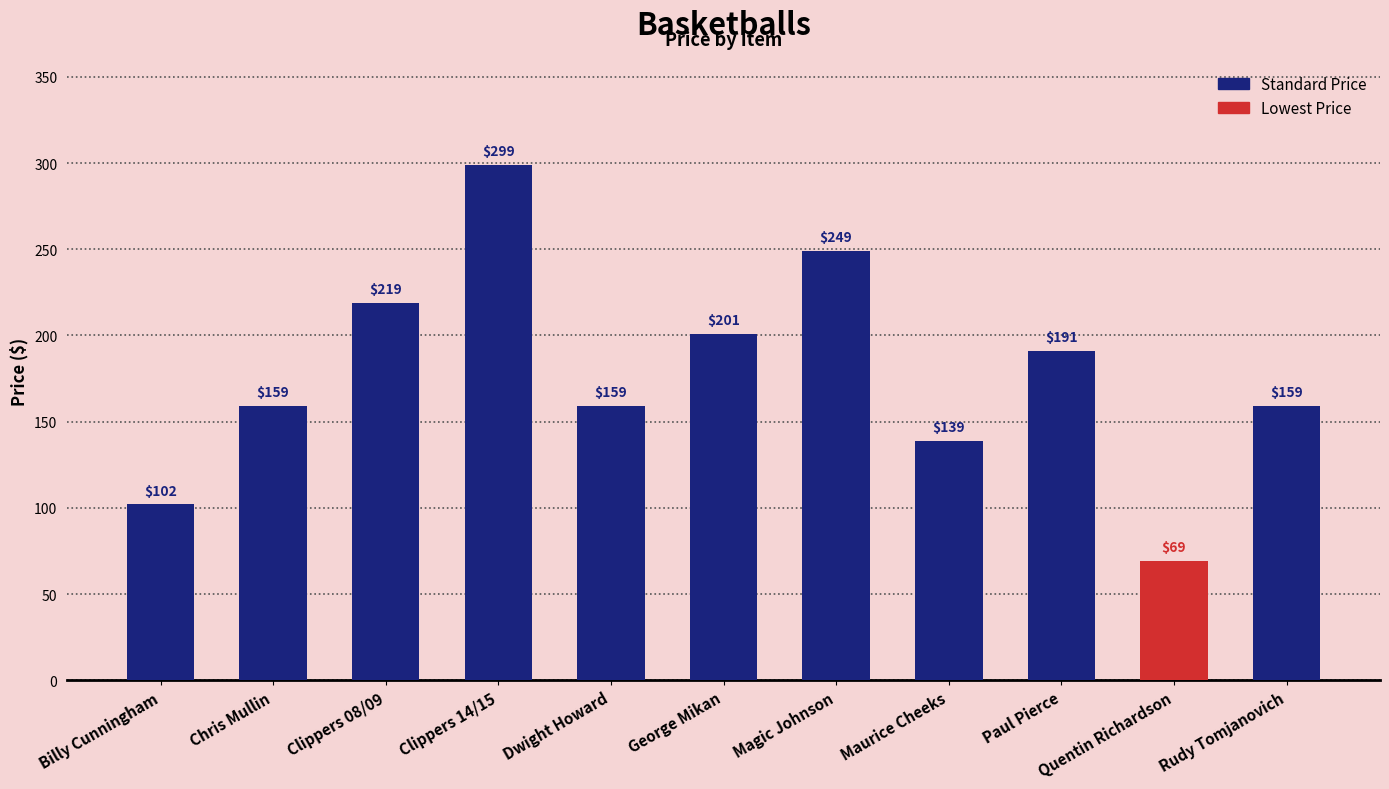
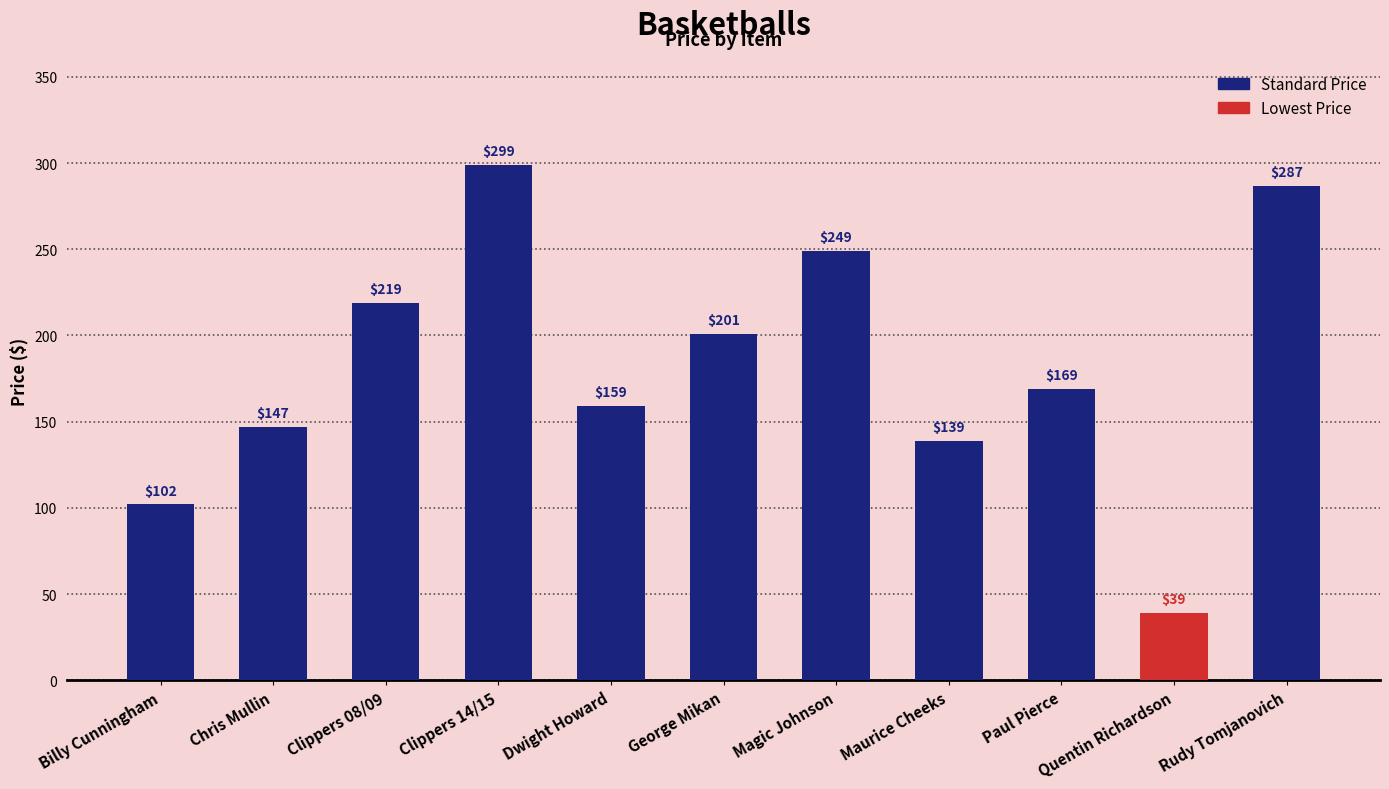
Chris Mullin: $159 -> $147
Paul Pierce: $191 -> $169
Quentin Richardson: $69 -> $39
Rudy Tomjanovich: $159 -> $287
